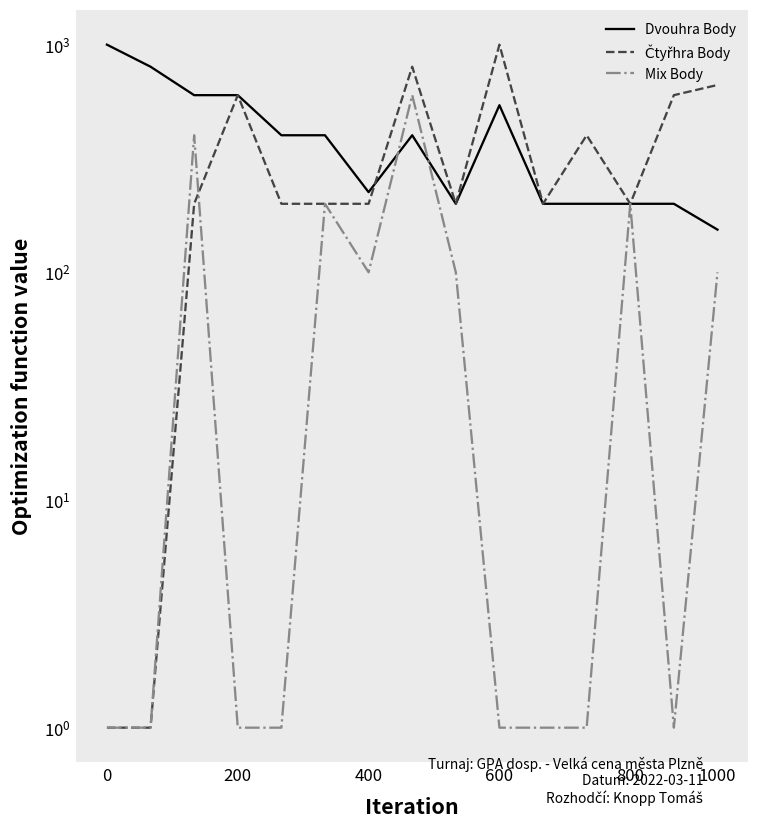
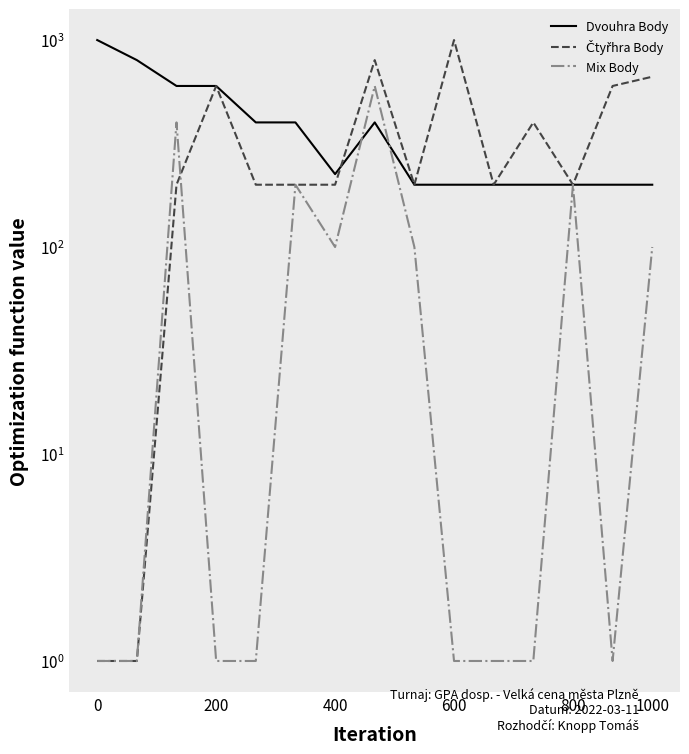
Dvouhra Body, 600: 540 -> 200
Dvouhra Body, 1000: 150 -> 200
